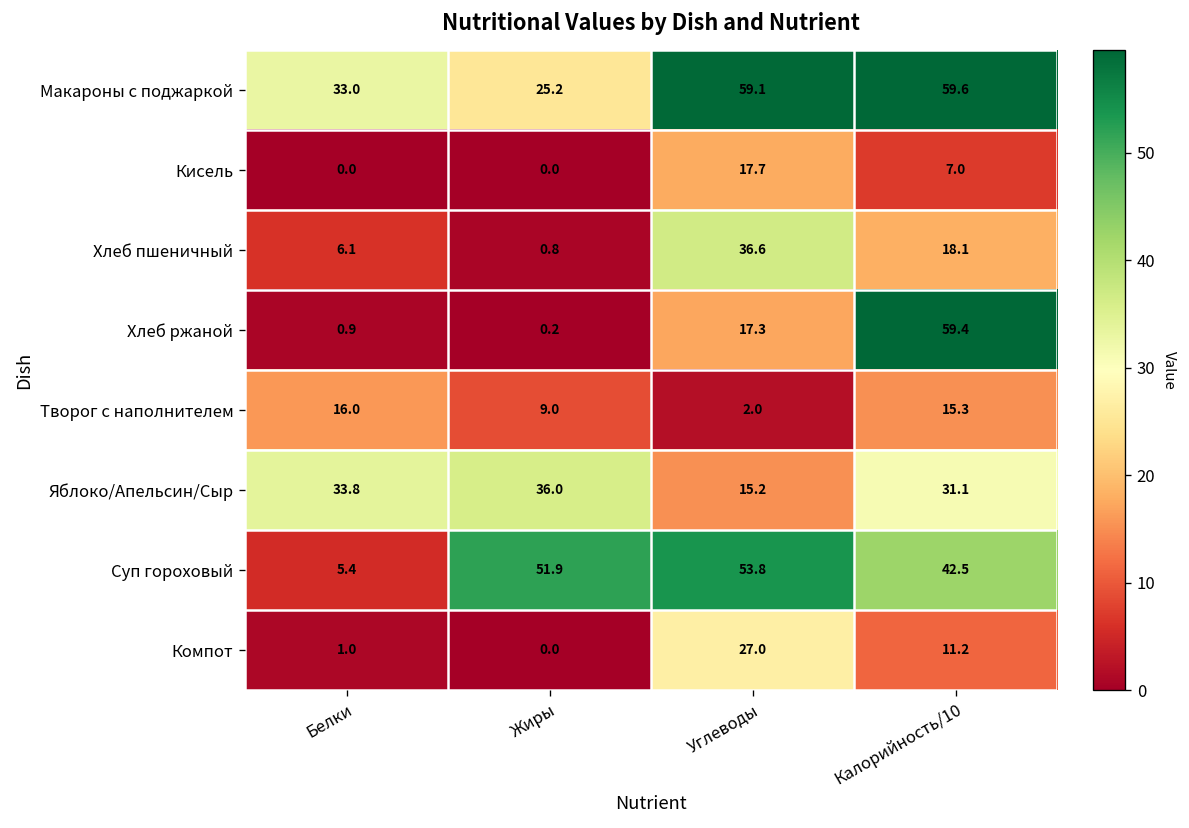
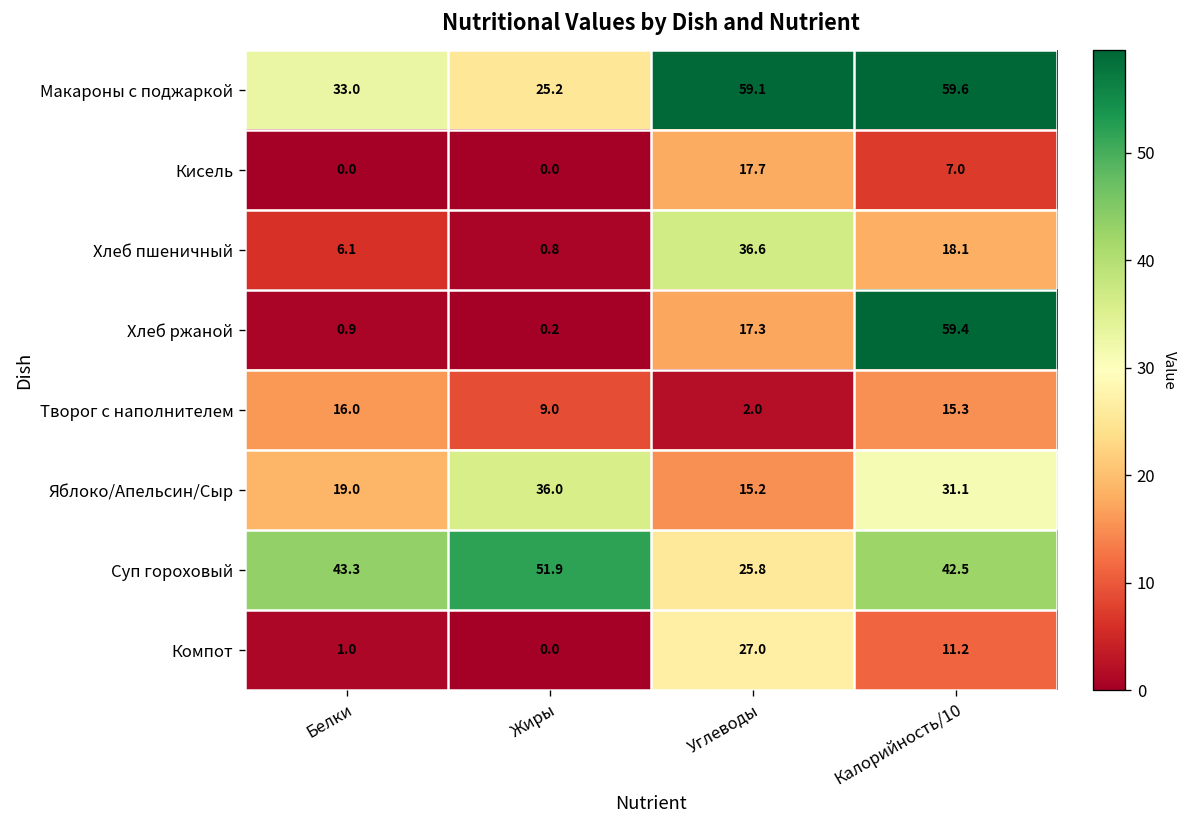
Яблоко/Апельсин/Сыр, Белки: 33.8 -> 19.0
Суп гороховый, Белки: 5.4 -> 43.3
Суп гороховый, Углеводы: 53.8 -> 25.8
